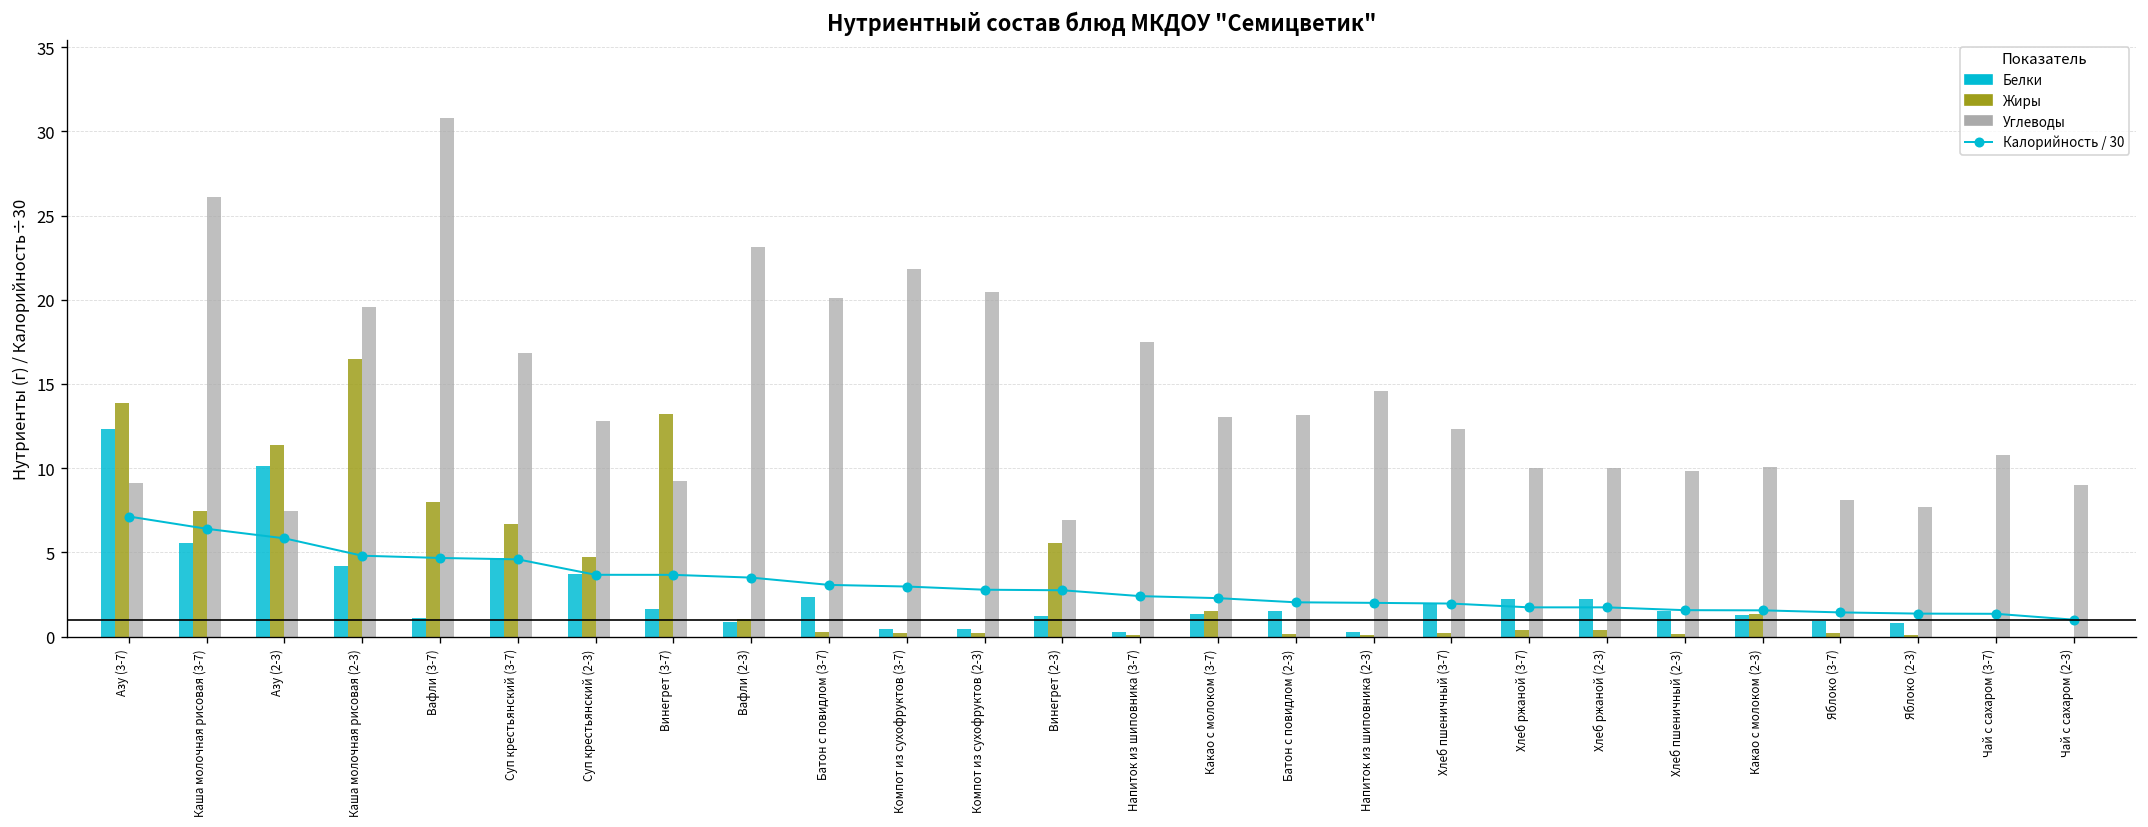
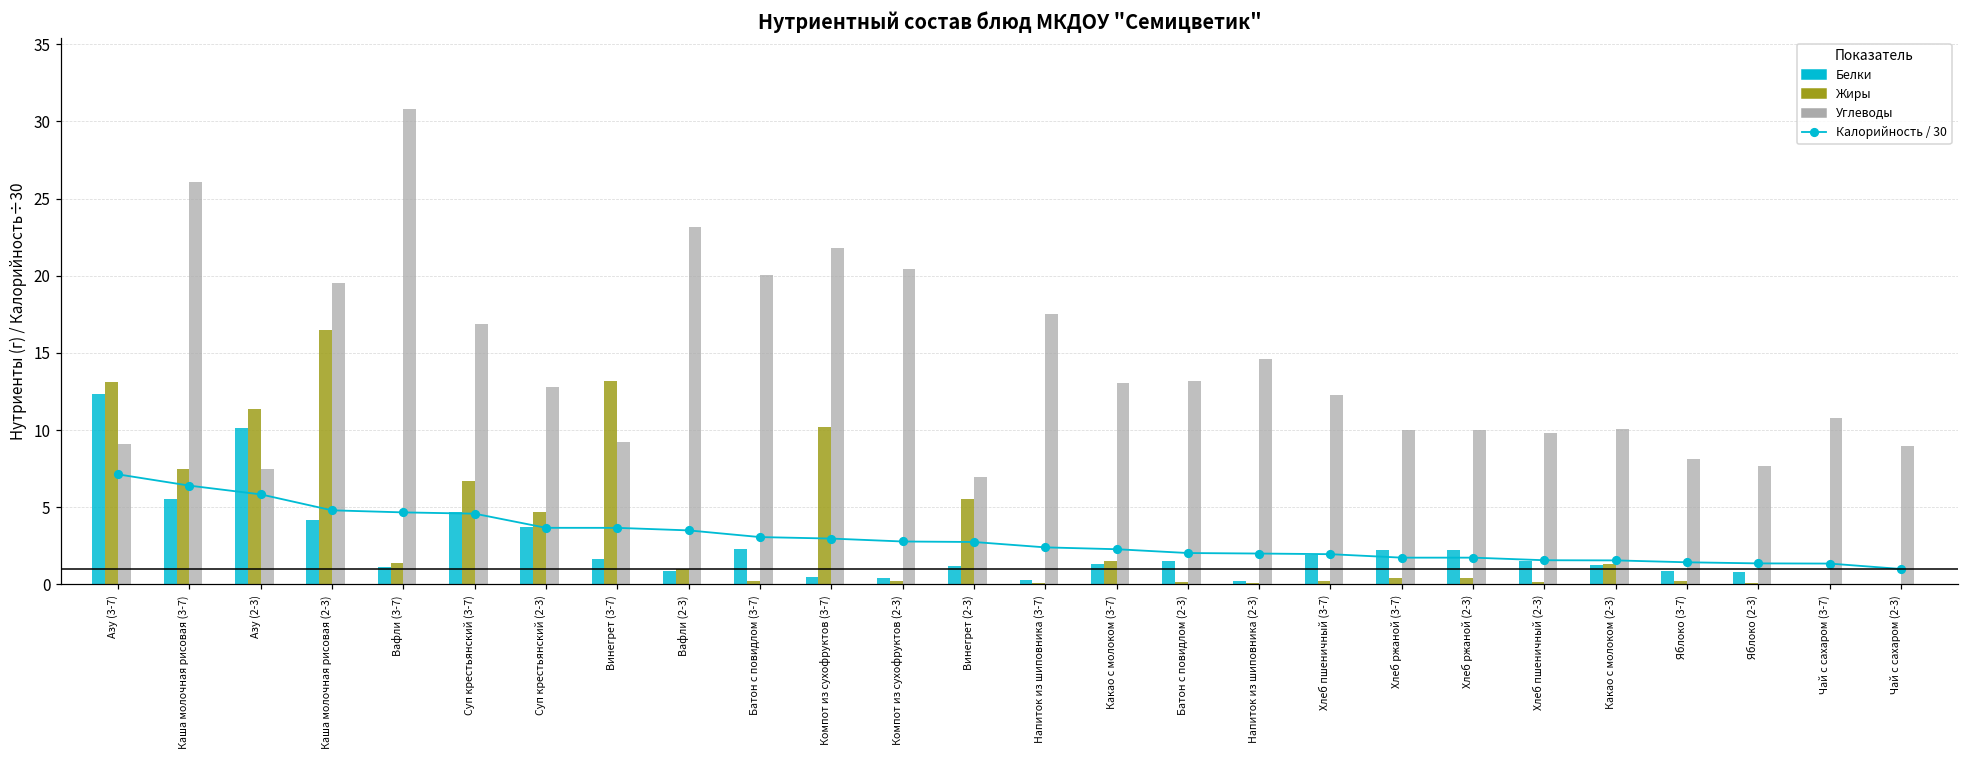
Жиры, Азу (3-7): 13.9 -> 13.1
Жиры, Вафли (3-7): 8.0 -> 1.4
Жиры, Компот из сухофруктов (3-7): 0.2 -> 10.2
